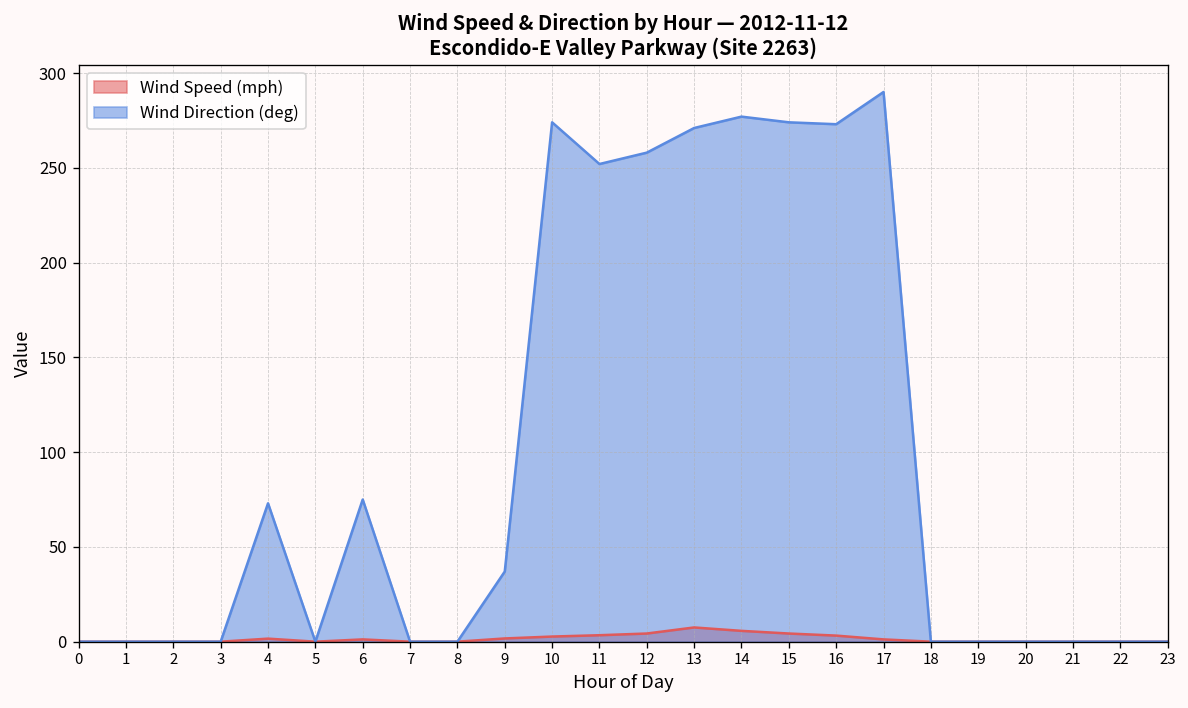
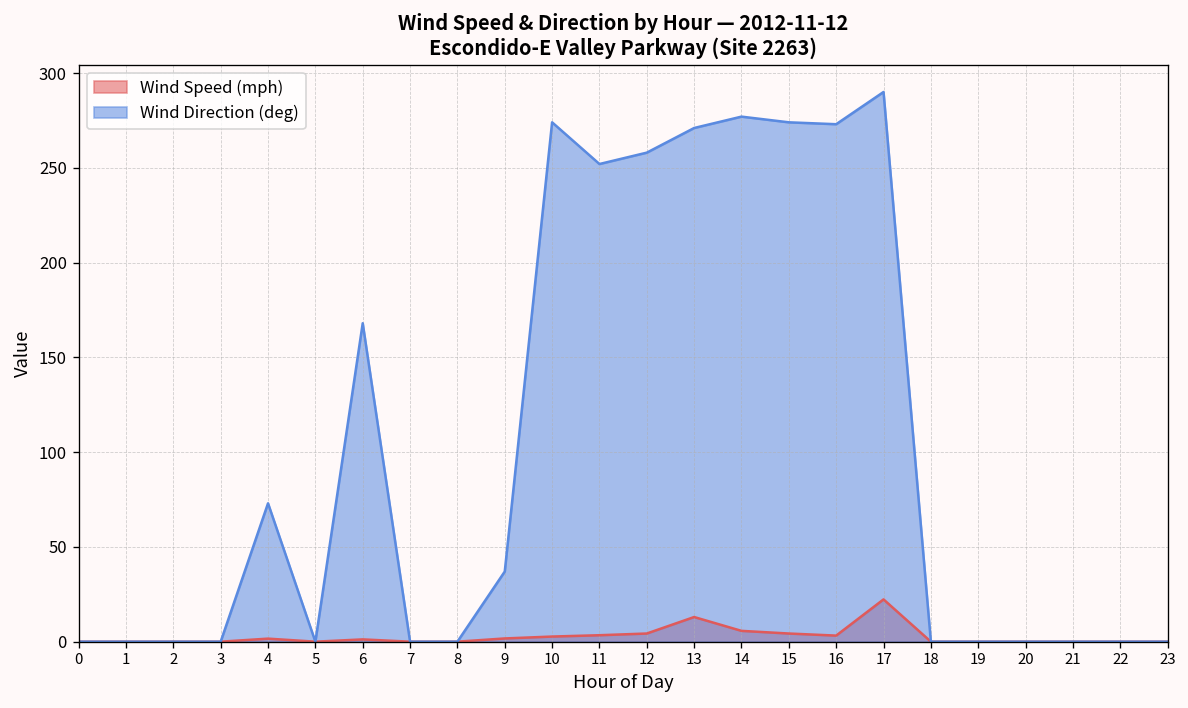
Wind Direction (deg), 6: 75 -> 168
Wind Speed (mph), 13: 8 -> 13
Wind Speed (mph), 17: 1 -> 22
